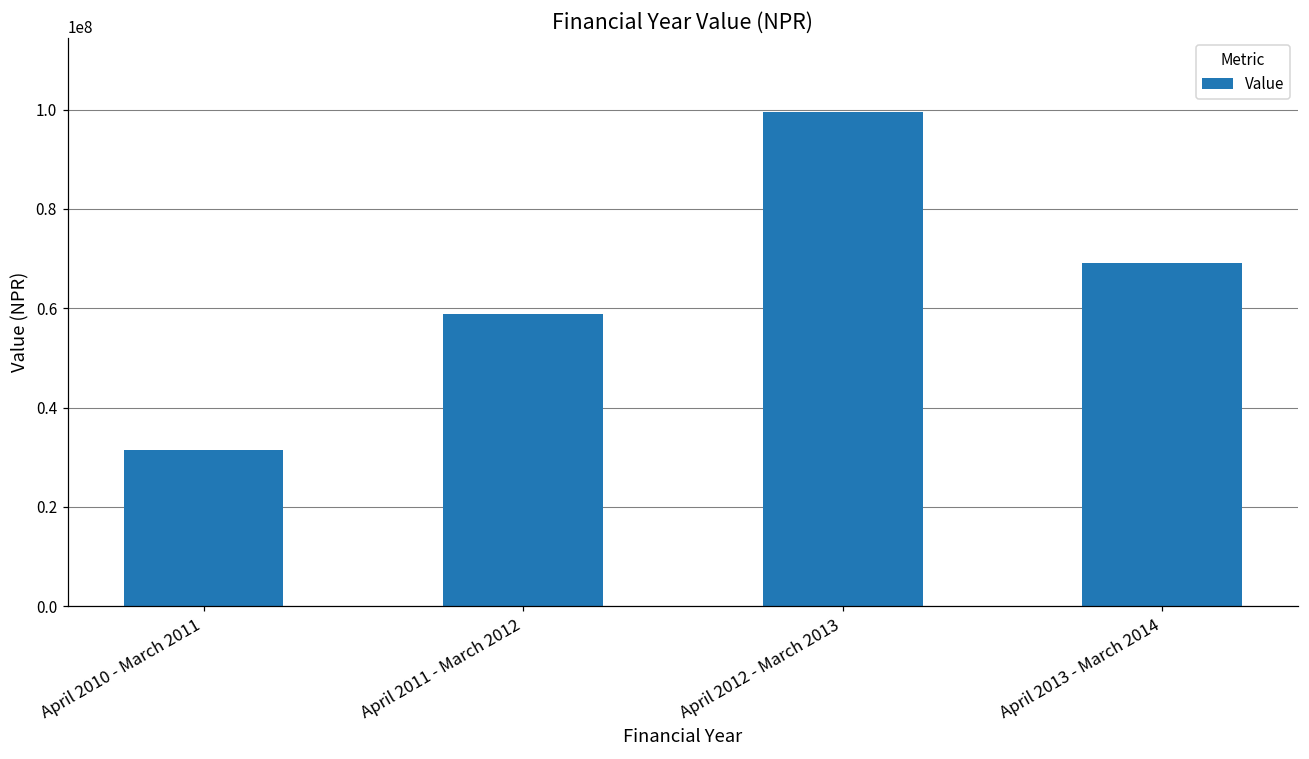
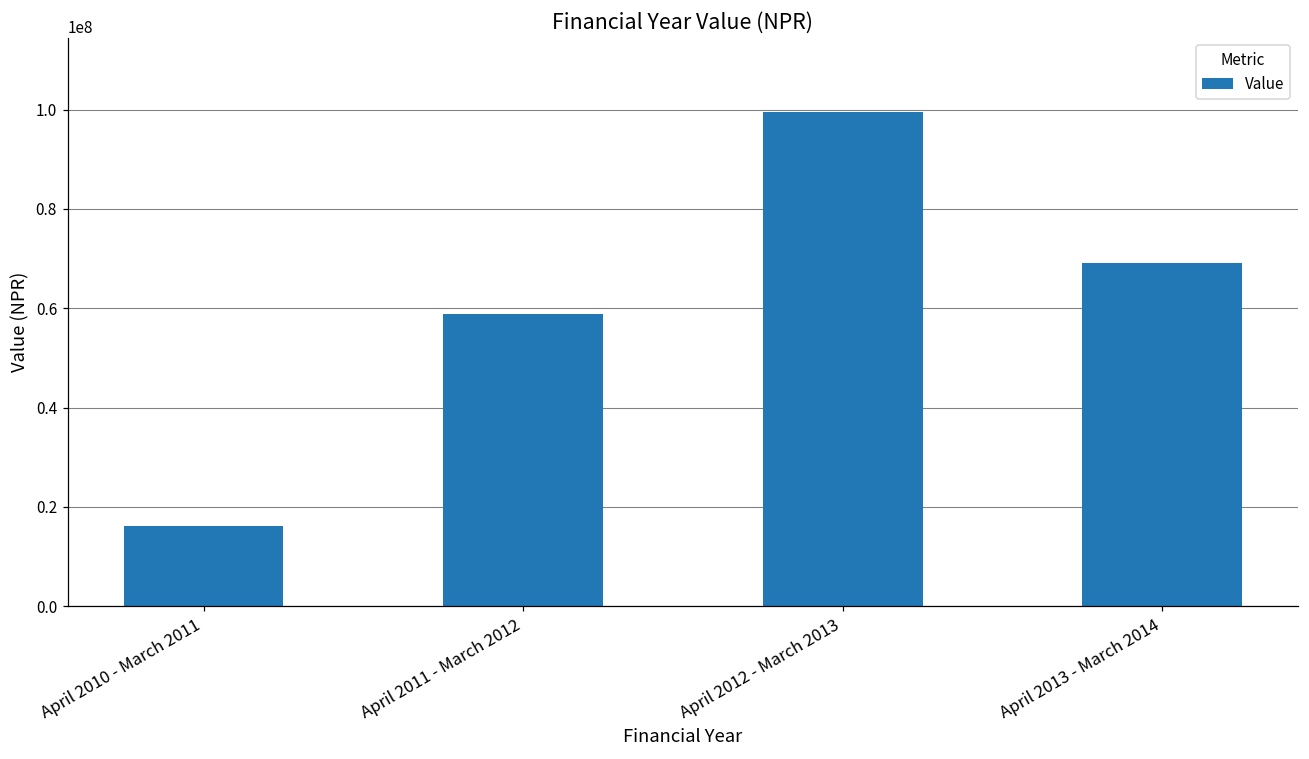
April 2010 - March 2011: 32000000 -> 16000000
